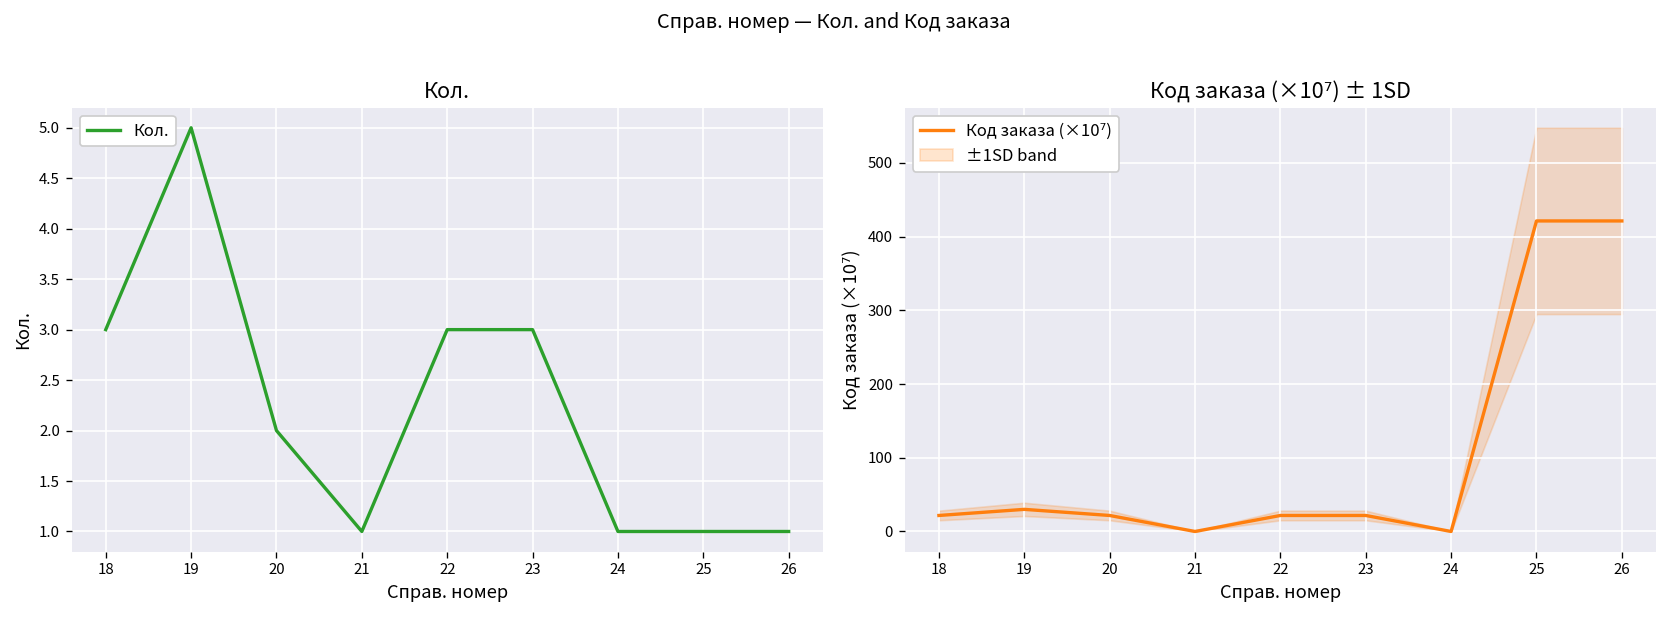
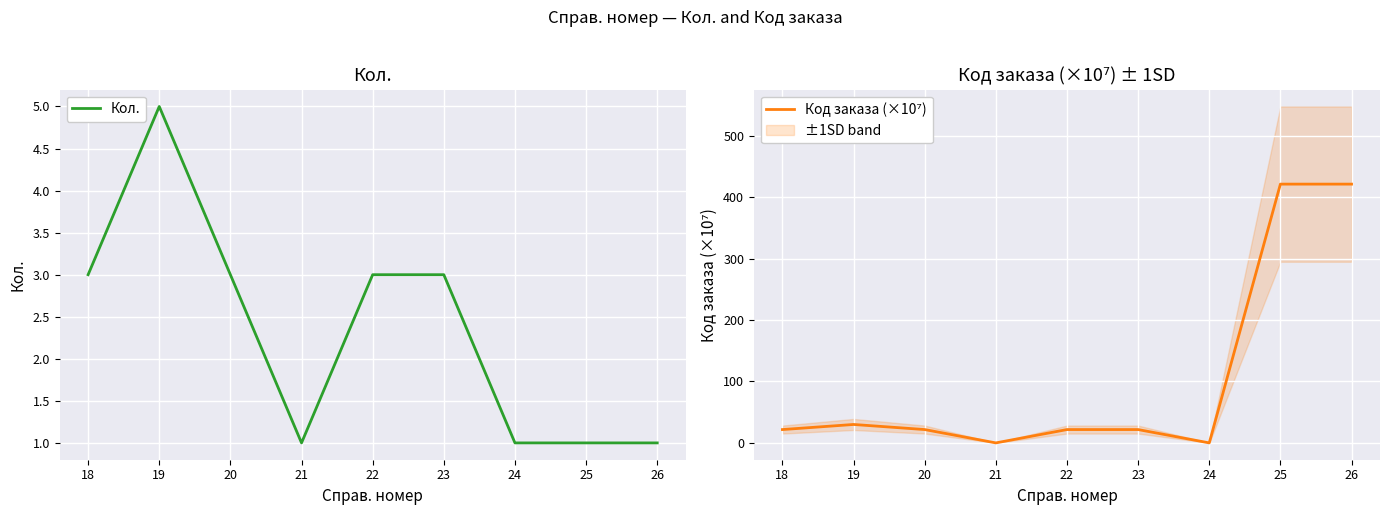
Кол., 20: 2 -> 3
